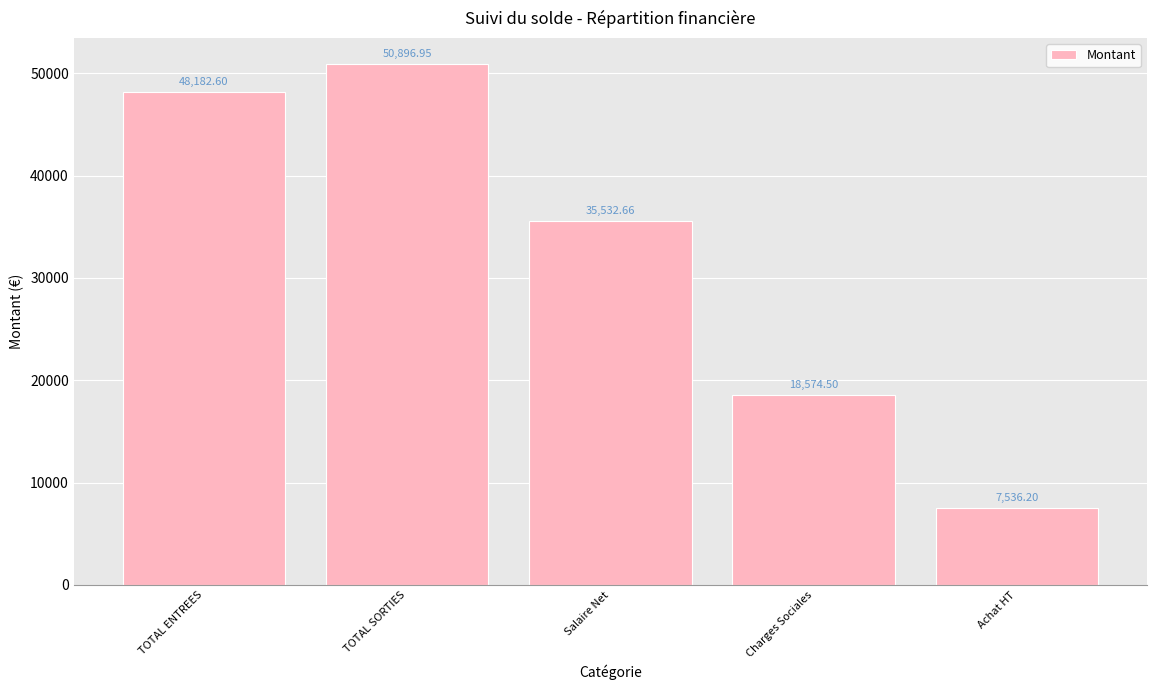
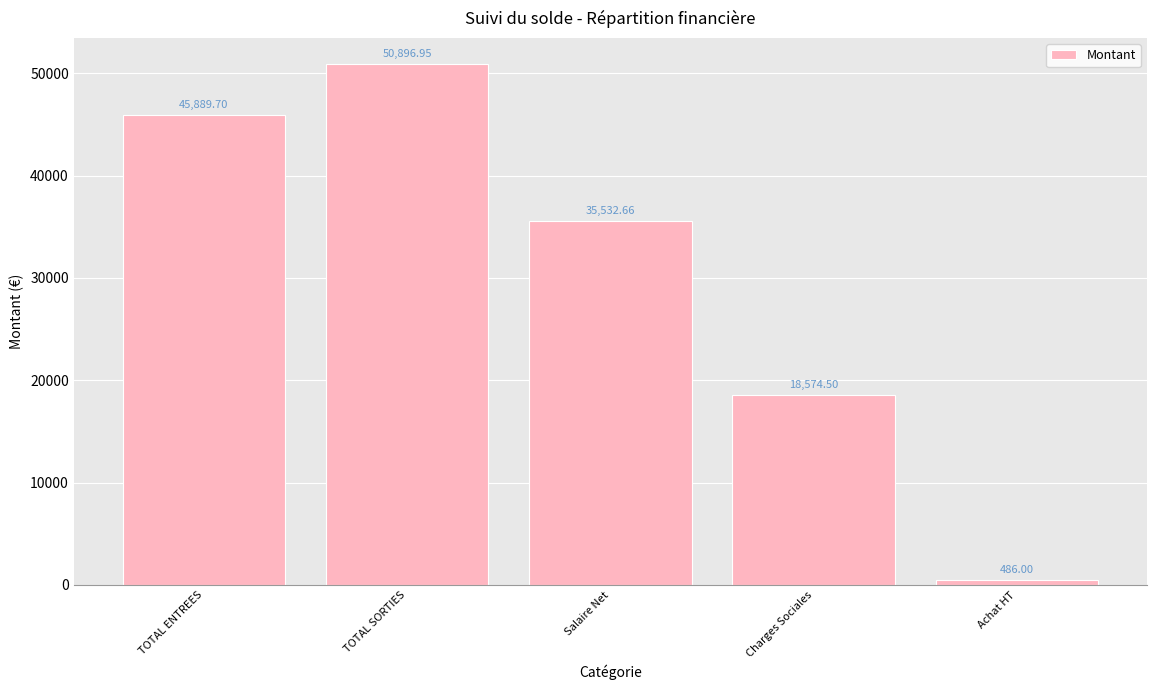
TOTAL ENTREES: 48,182.60 -> 45,889.70
Achat HT: 7,536.20 -> 486.00
